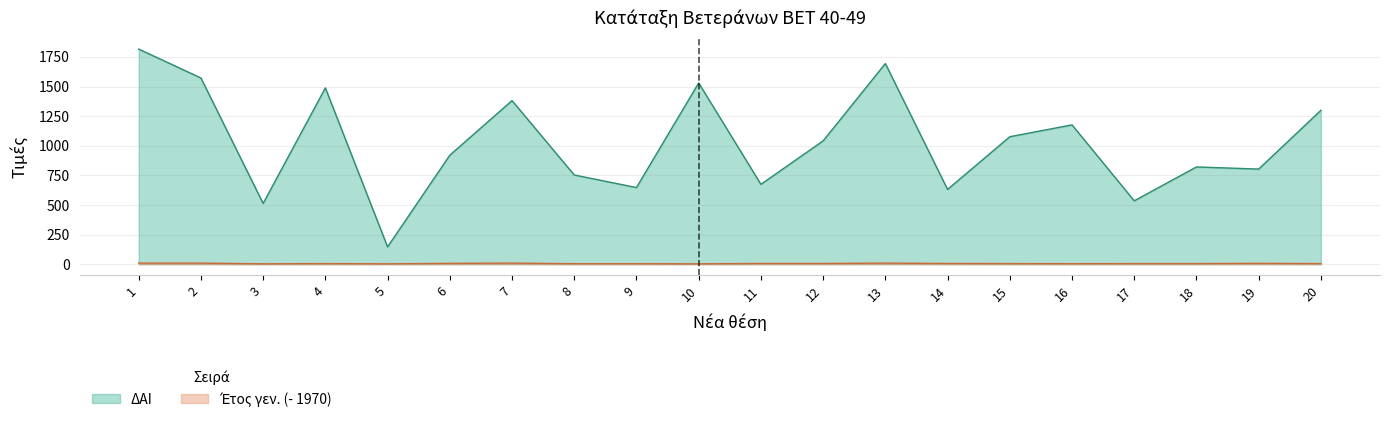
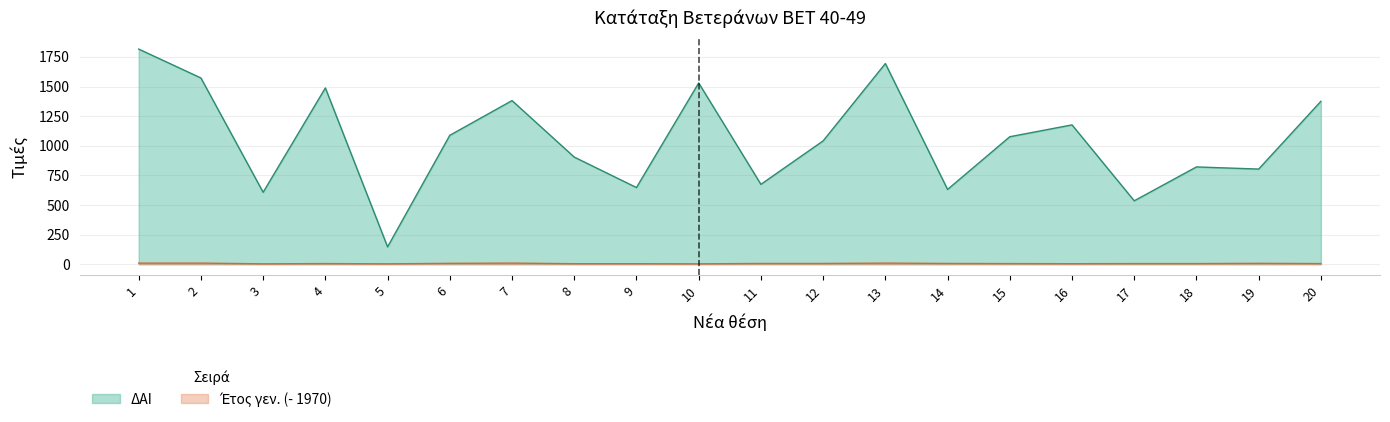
ΔΑΙ, 3: 510 -> 610
ΔΑΙ, 6: 920 -> 1090
ΔΑΙ, 8: 750 -> 900
ΔΑΙ, 20: 1300 -> 1380
